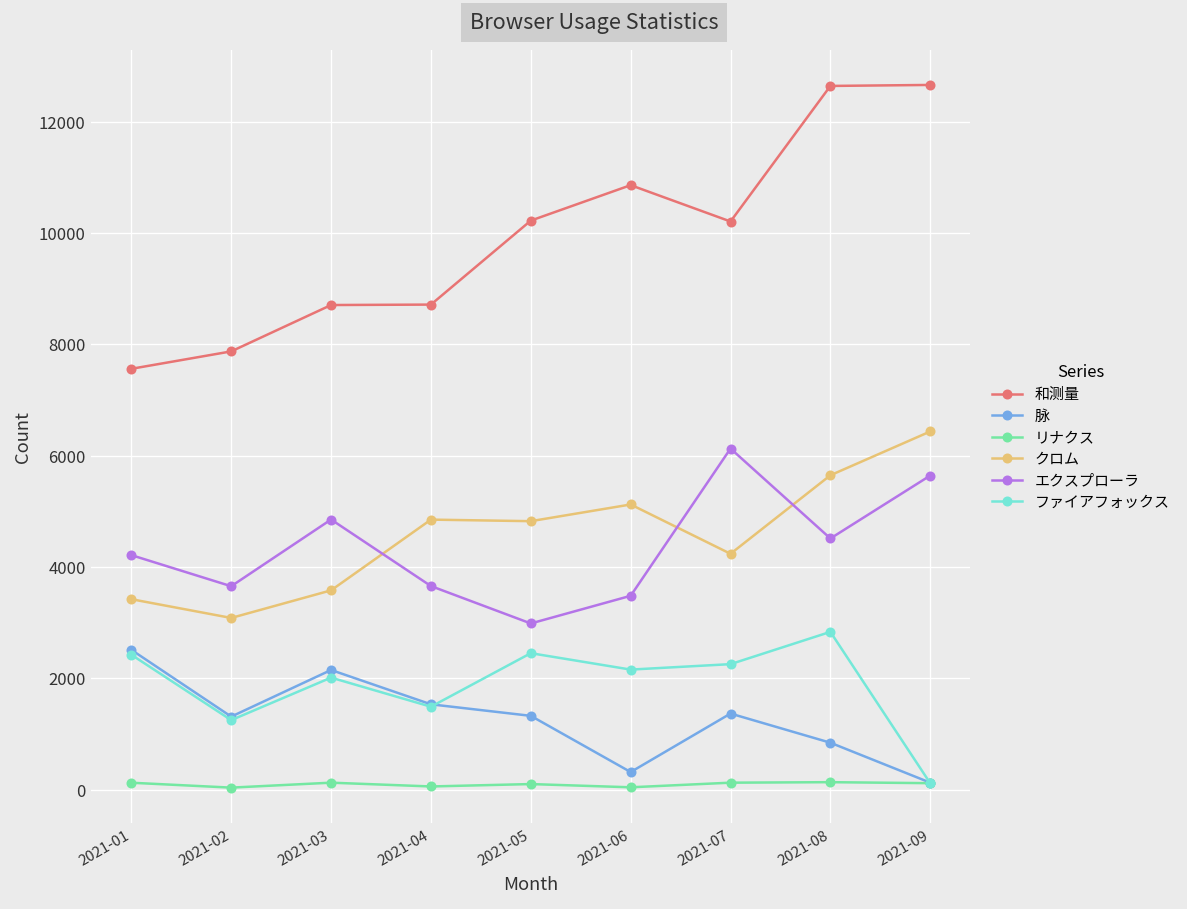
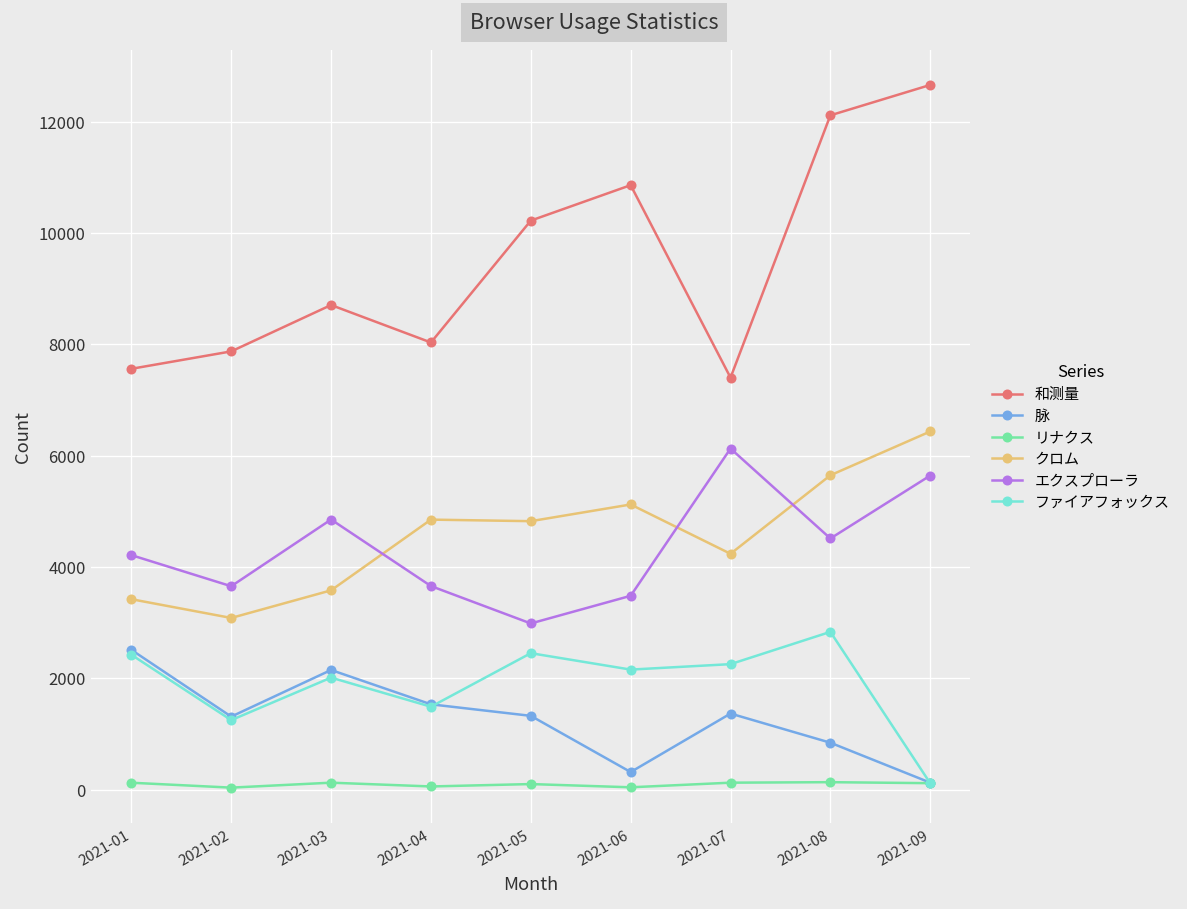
和测量, 2021-04: 8700 -> 8000
和测量, 2021-07: 10200 -> 7400
和测量, 2021-08: 12600 -> 12100
